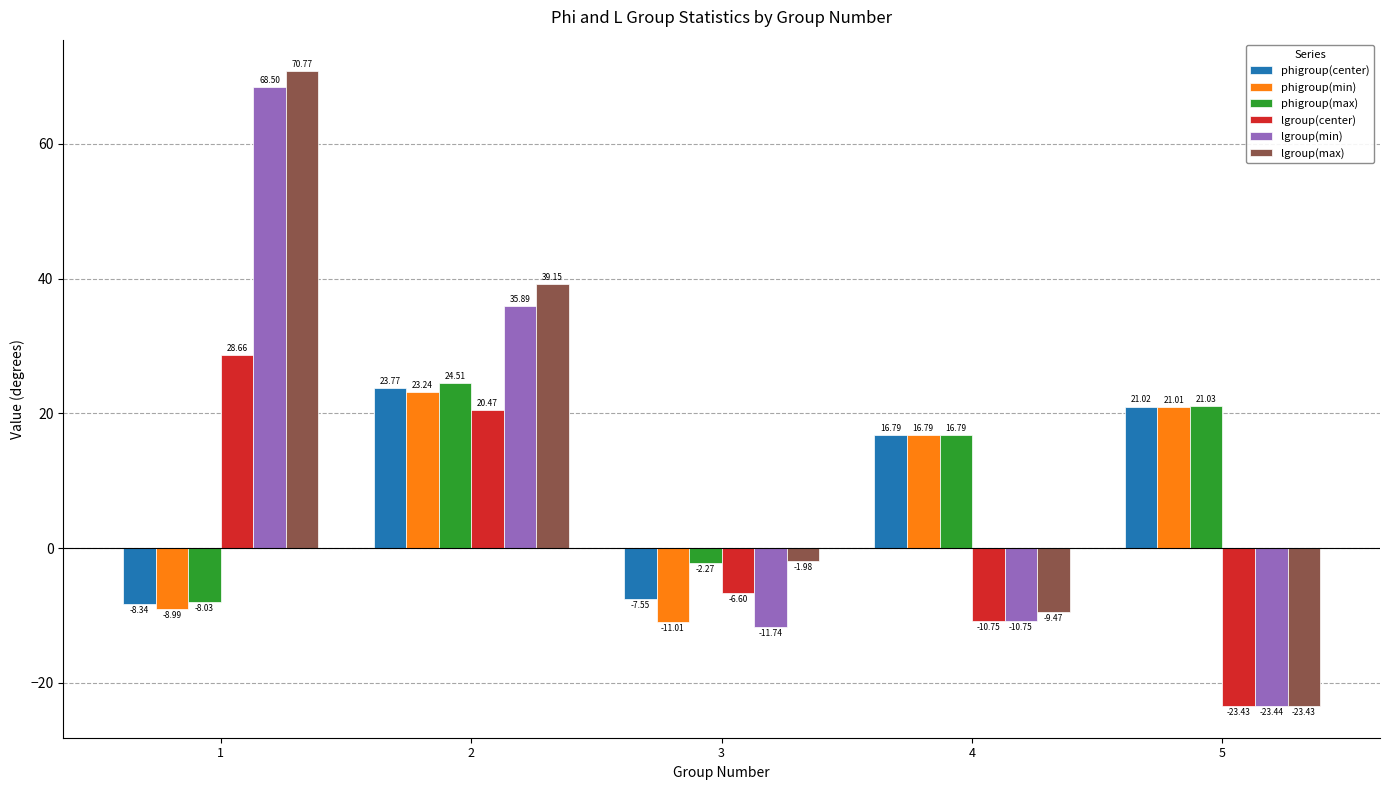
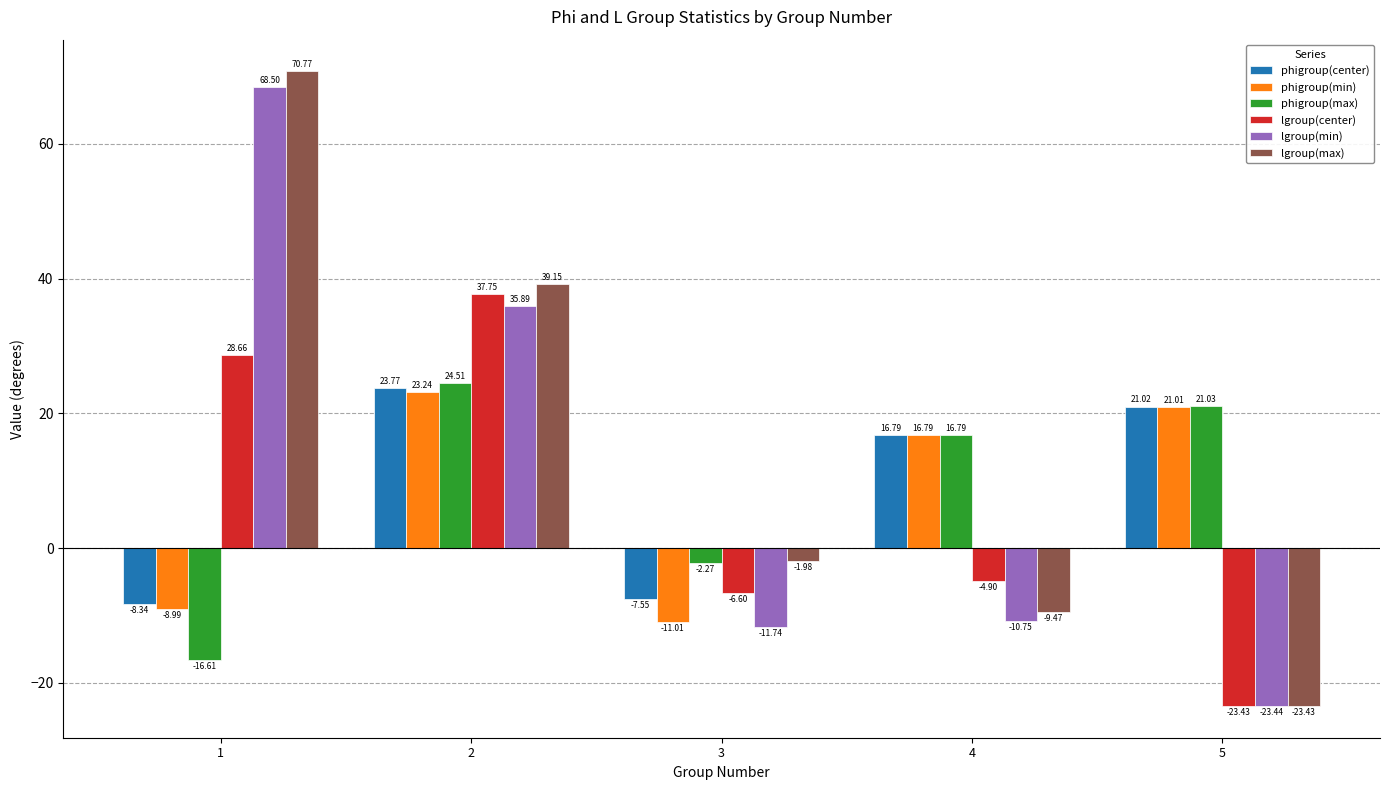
phigroup(max), 1: -8.03 -> -16.61
lgroup(center), 2: 20.47 -> 37.75
lgroup(center), 4: -10.75 -> -4.90
